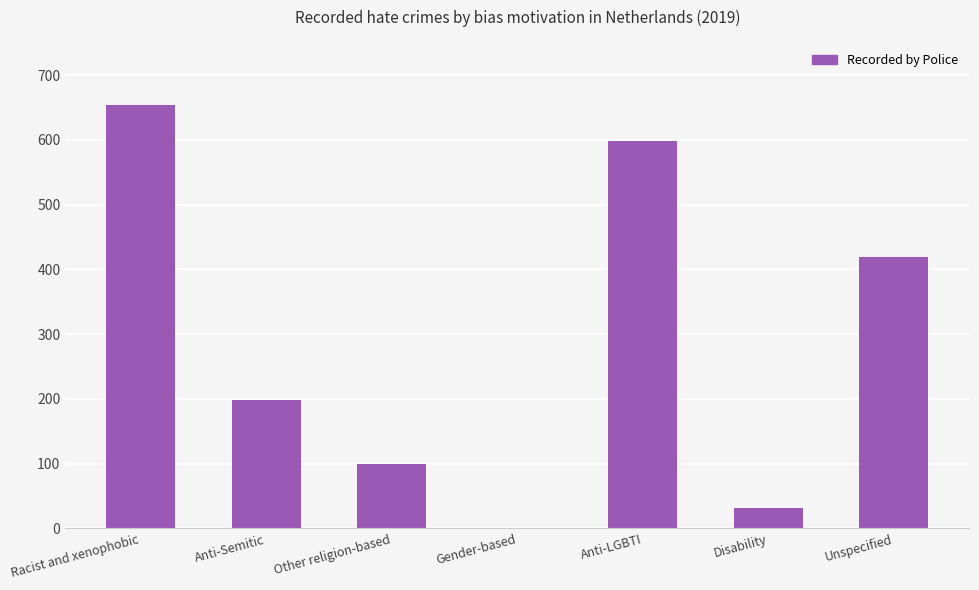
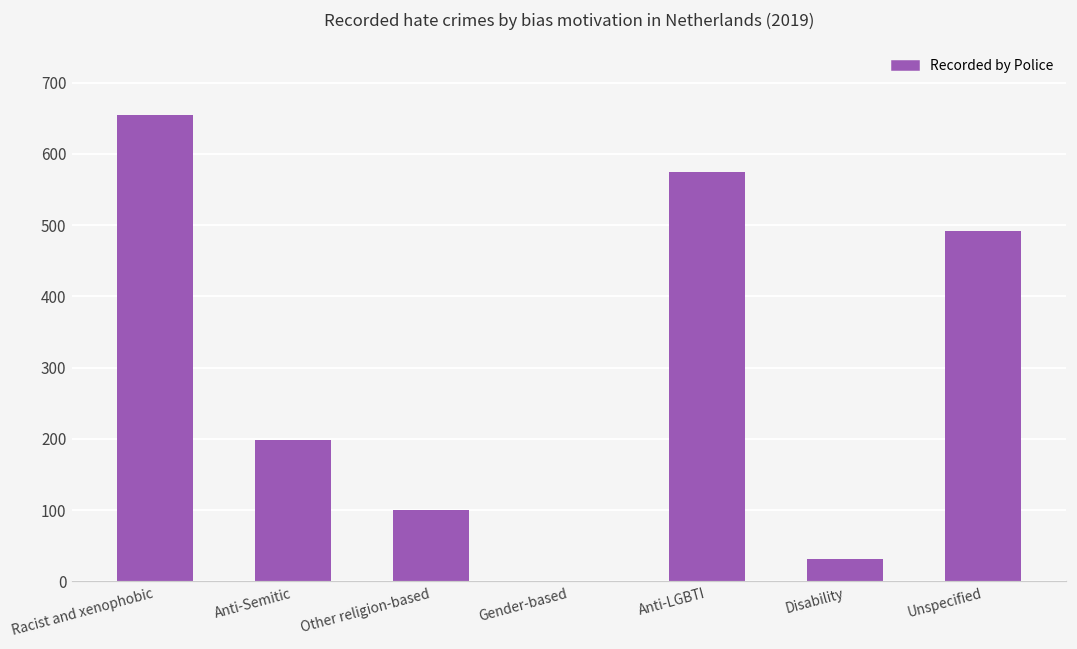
Anti-LGBTI: 600 -> 570
Unspecified: 420 -> 490
